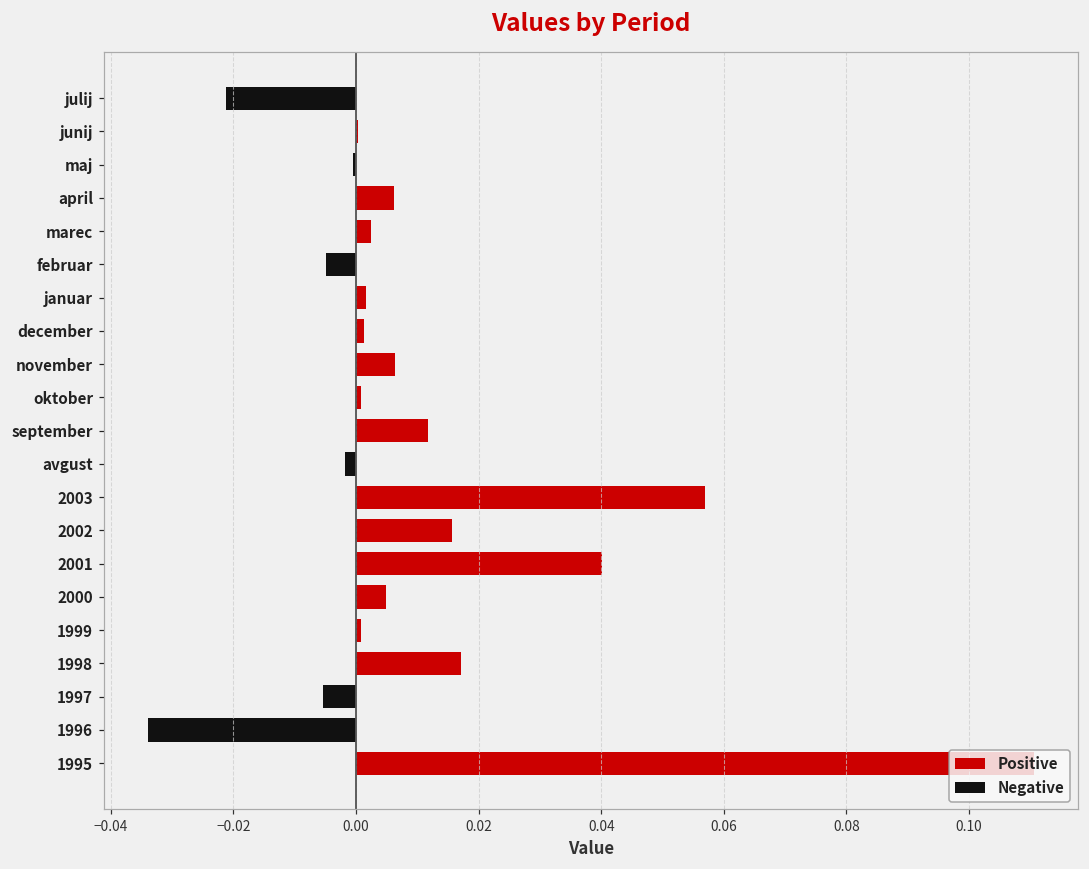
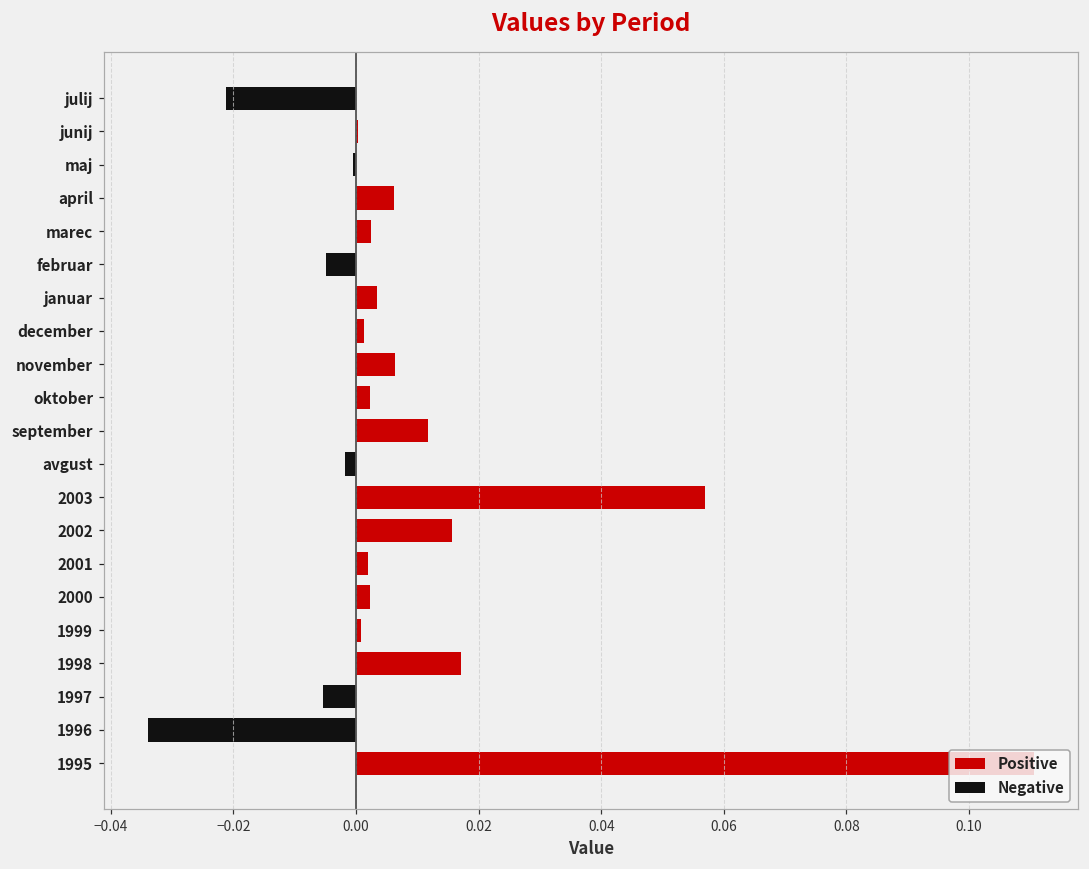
Positive, januar: 0.002 -> 0.003
Positive, oktober: 0.001 -> 0.002
Positive, 2001: 0.040 -> 0.002
Positive, 2000: 0.005 -> 0.002
